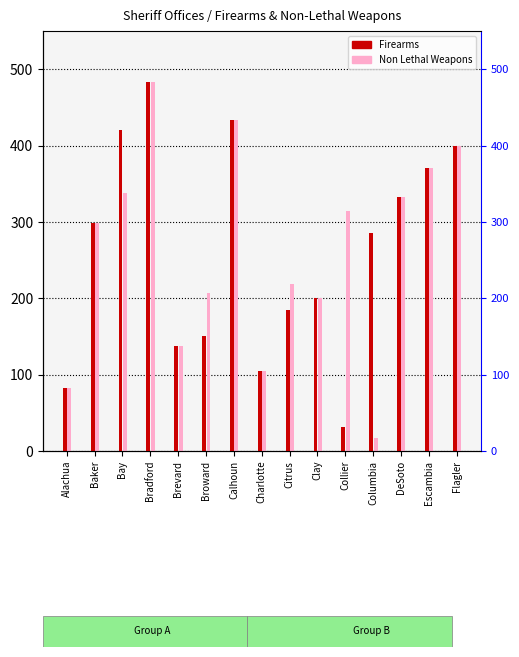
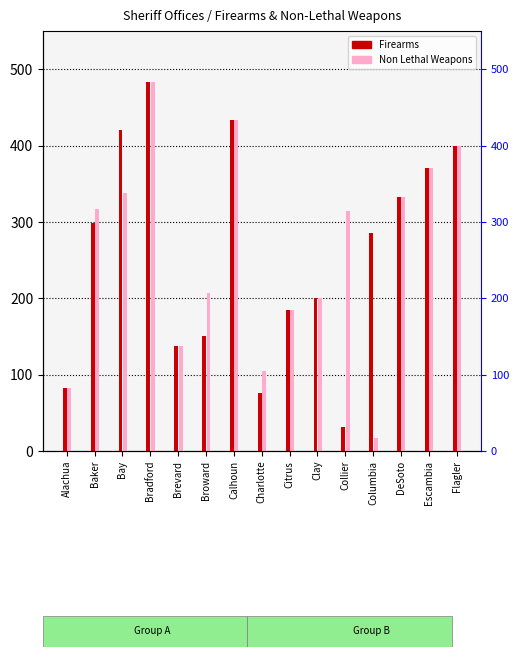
Non Lethal Weapons, Baker: 300 -> 320
Firearms, Charlotte: 110 -> 80
Non Lethal Weapons, Citrus: 220 -> 190
